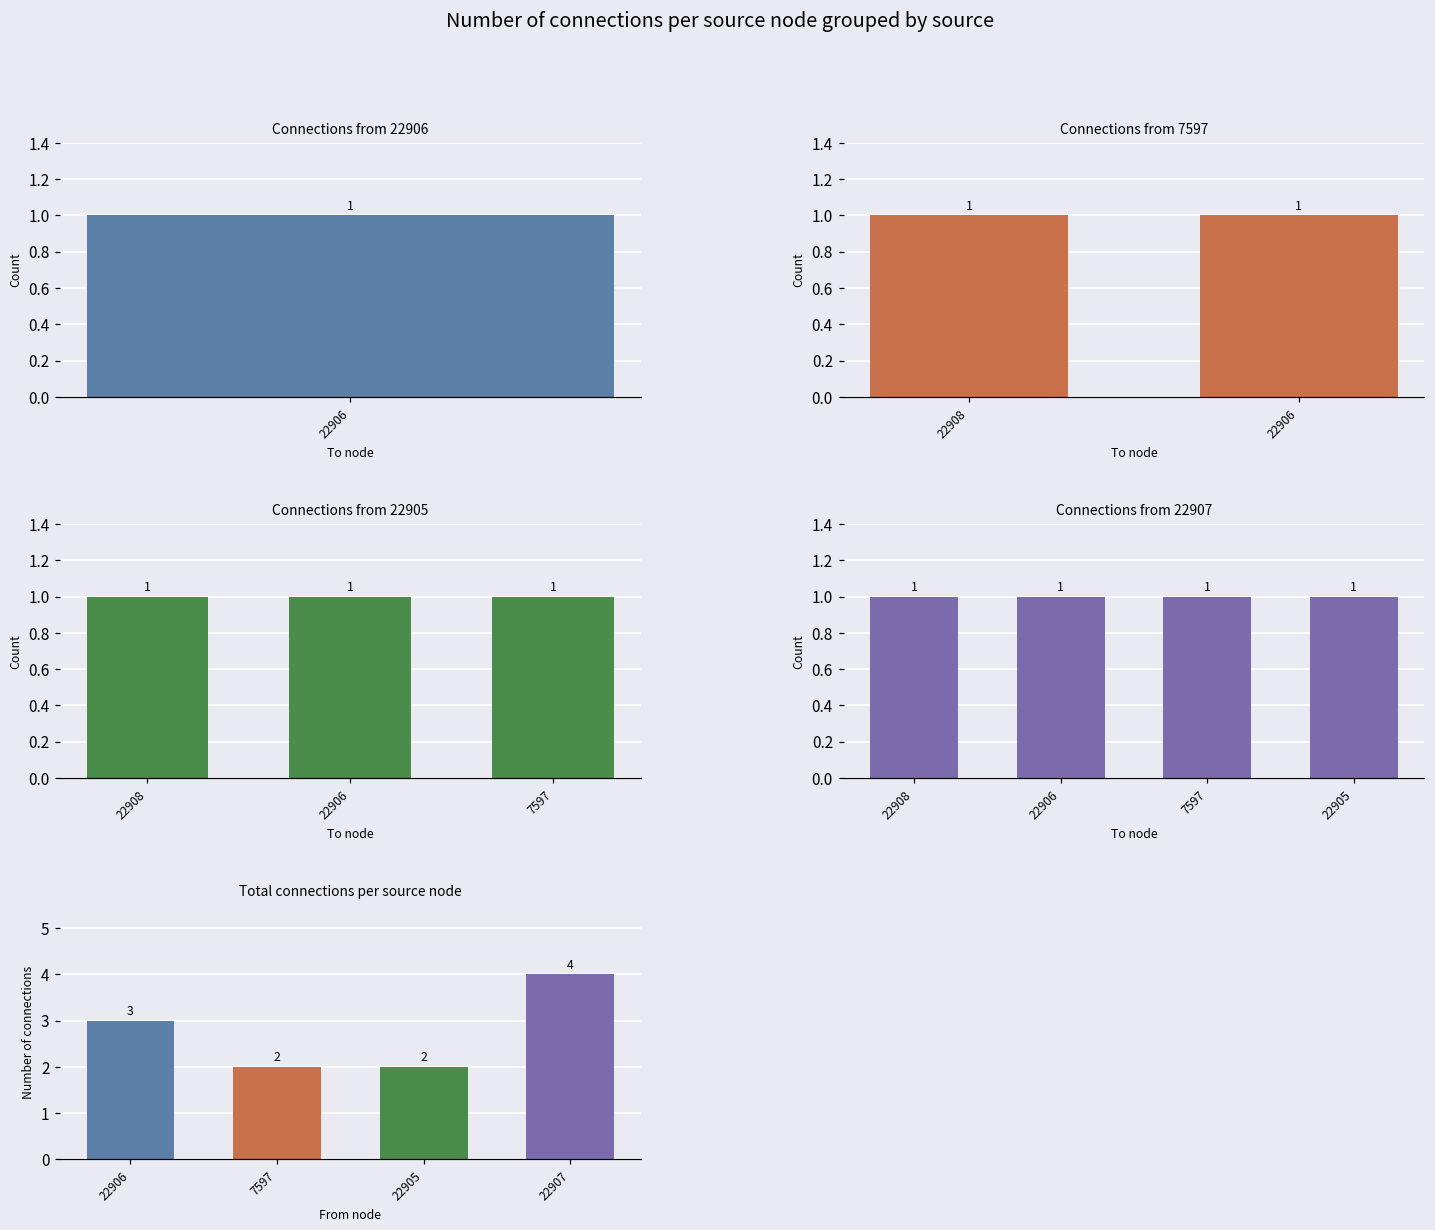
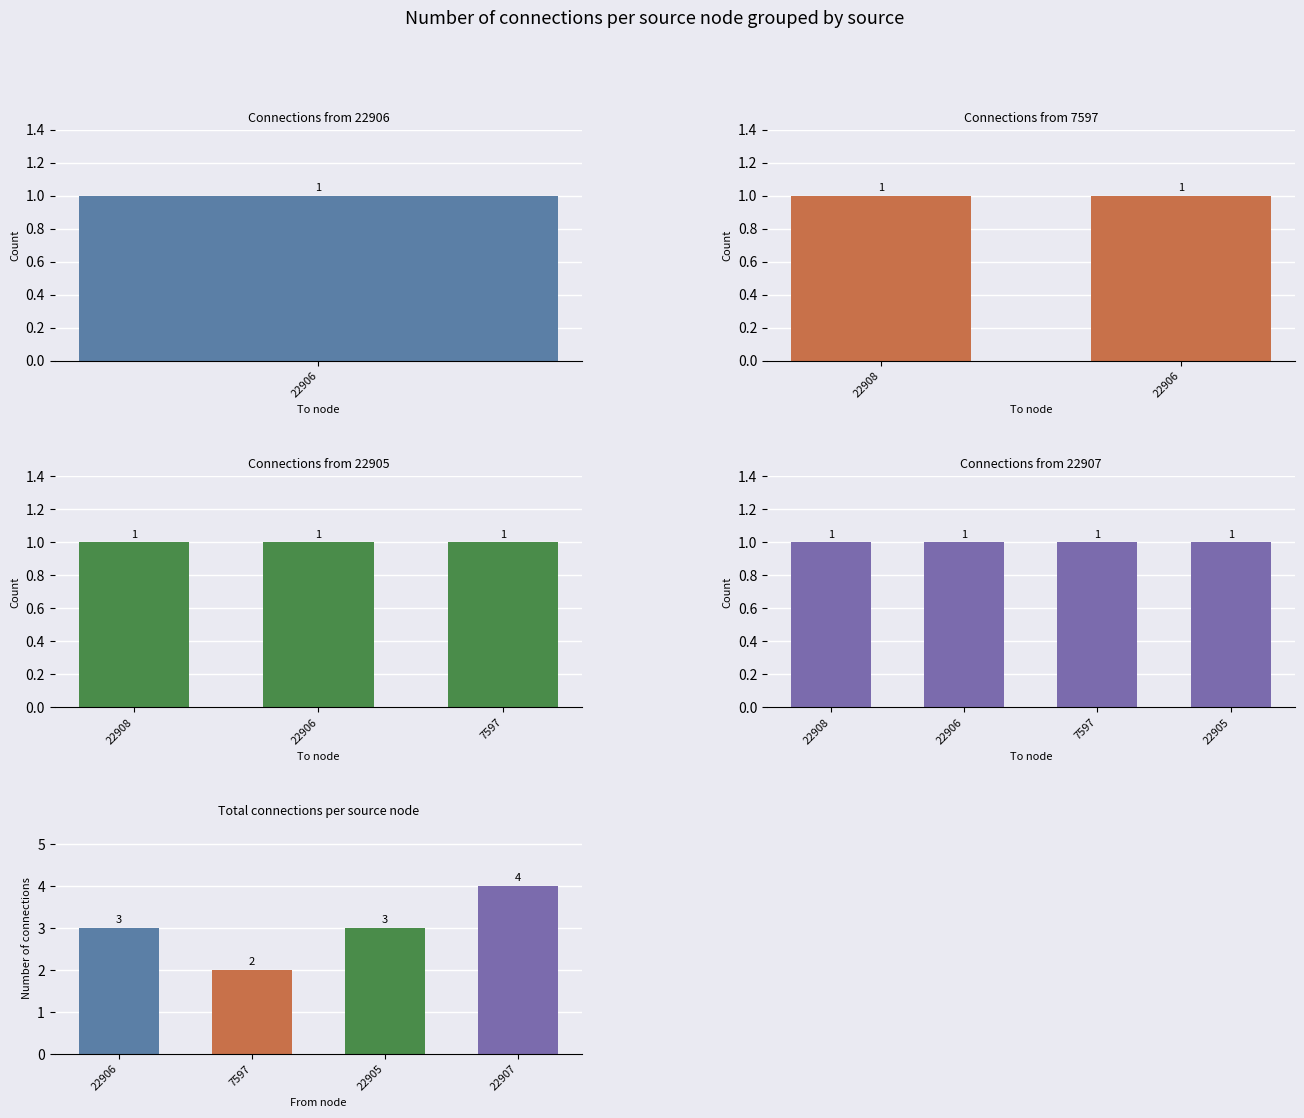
Total connections per source node, 22905: 2 -> 3
